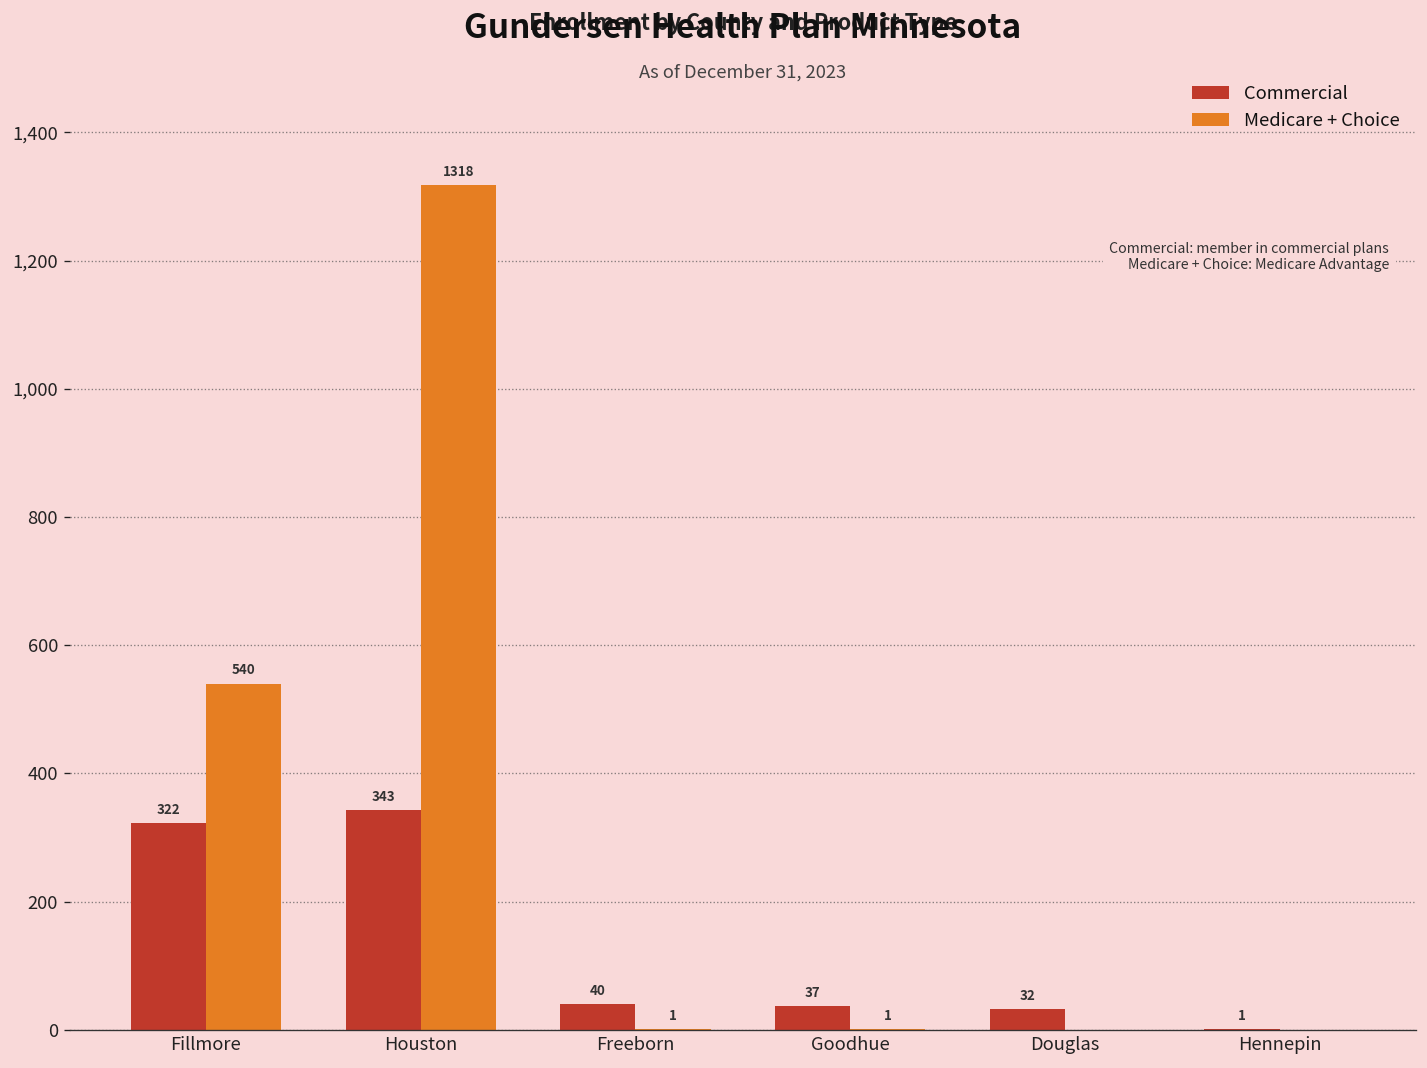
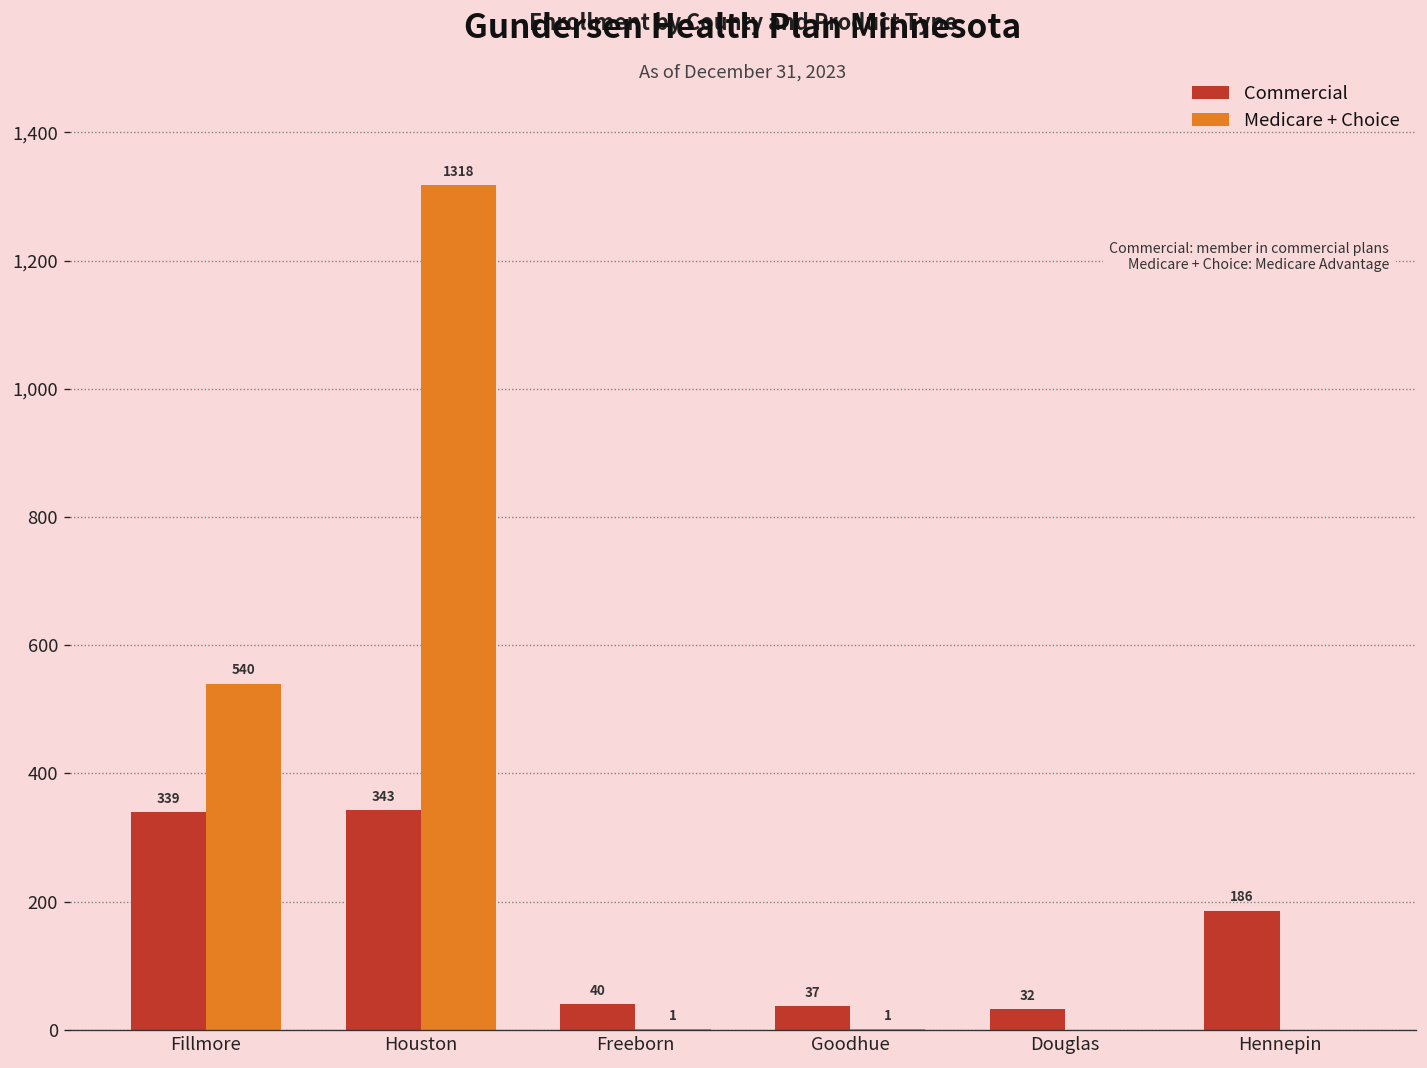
Commercial, Fillmore: 322 -> 339
Commercial, Hennepin: 1 -> 186
